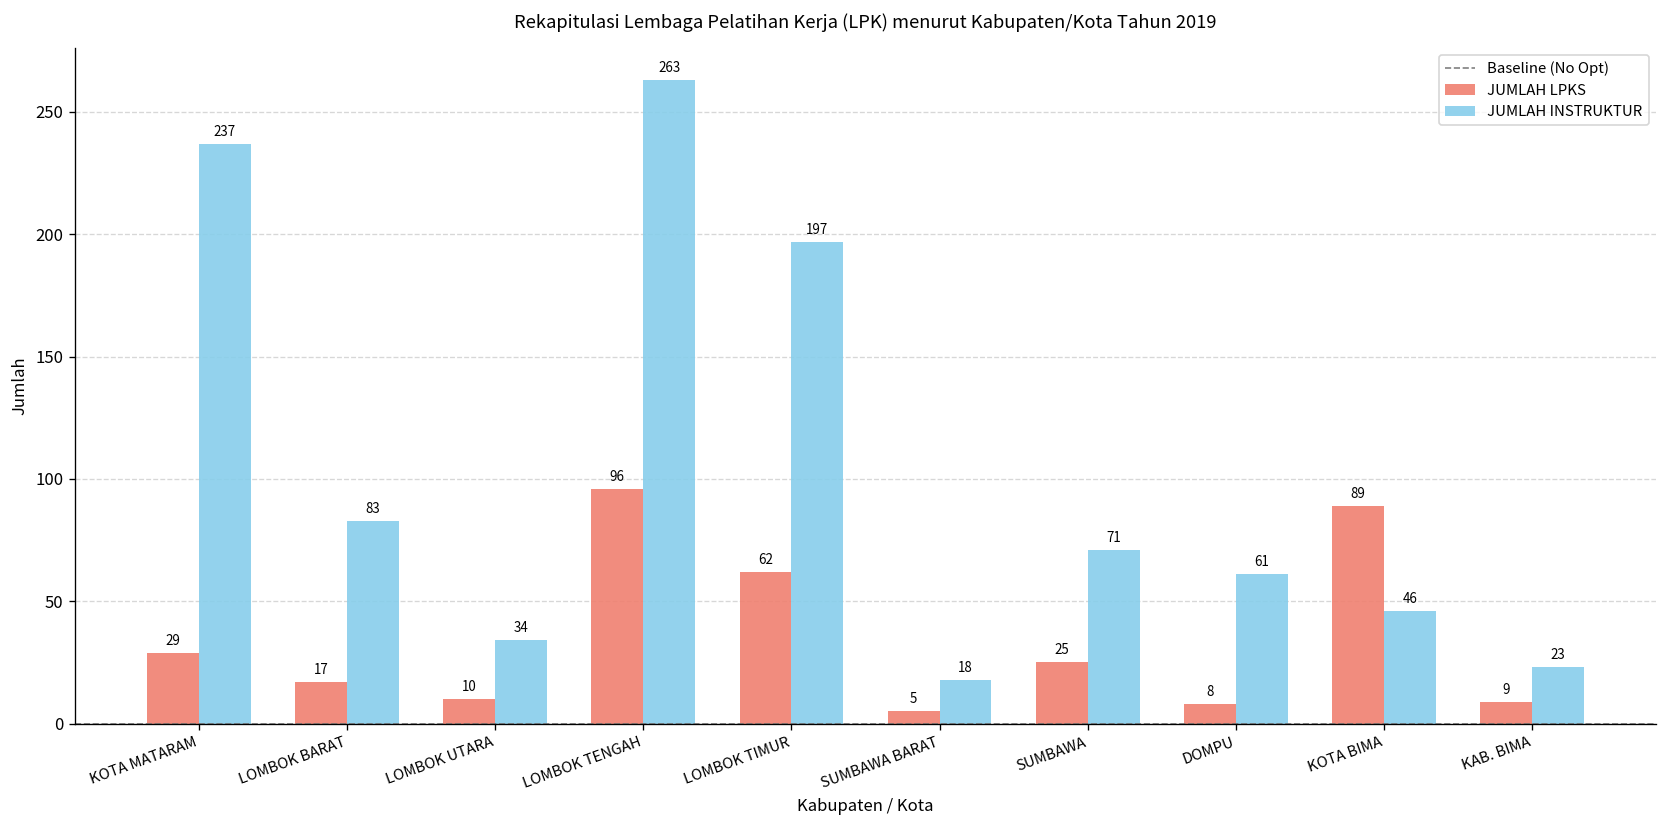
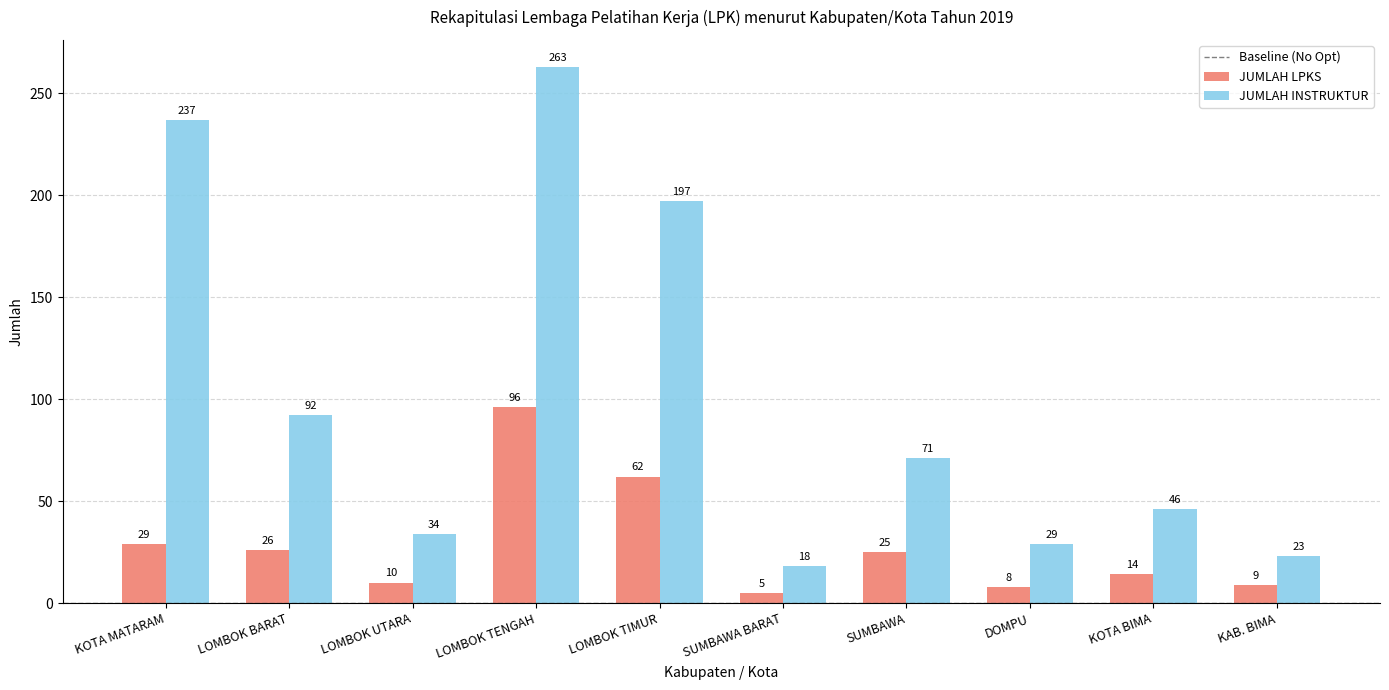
JUMLAH LPKS, LOMBOK BARAT: 17 -> 26
JUMLAH INSTRUKTUR, LOMBOK BARAT: 83 -> 92
JUMLAH INSTRUKTUR, DOMPU: 61 -> 29
JUMLAH LPKS, KOTA BIMA: 89 -> 14
